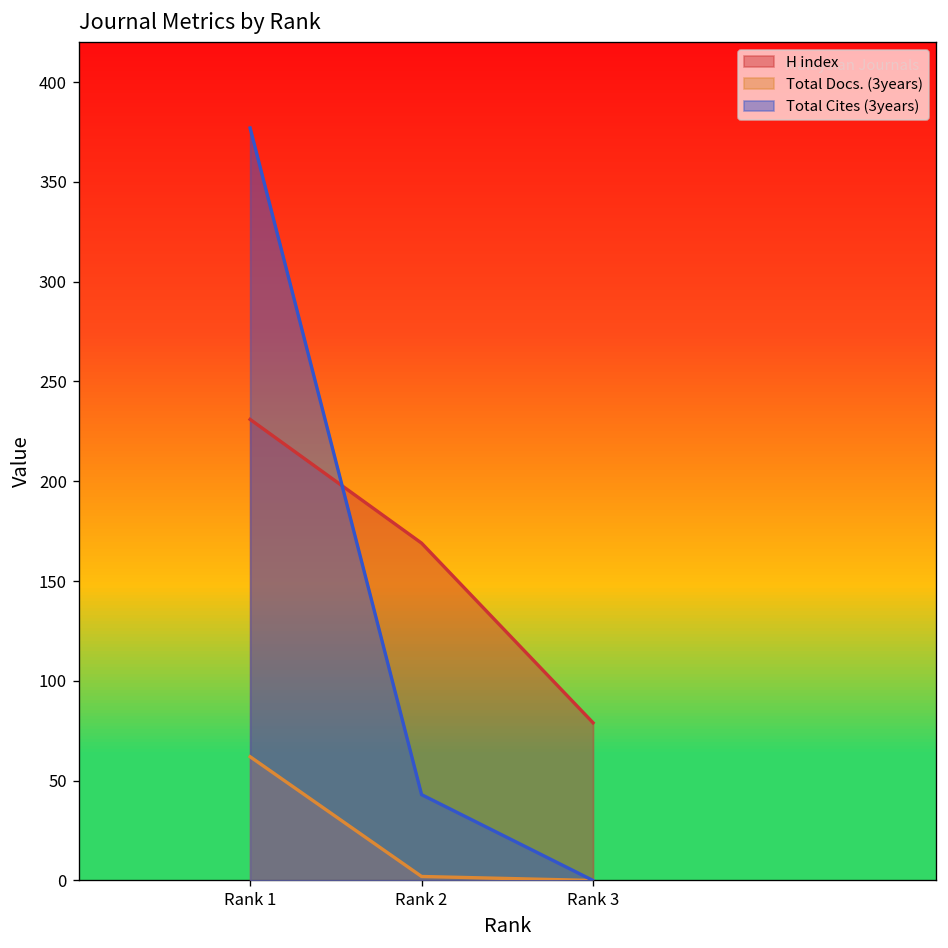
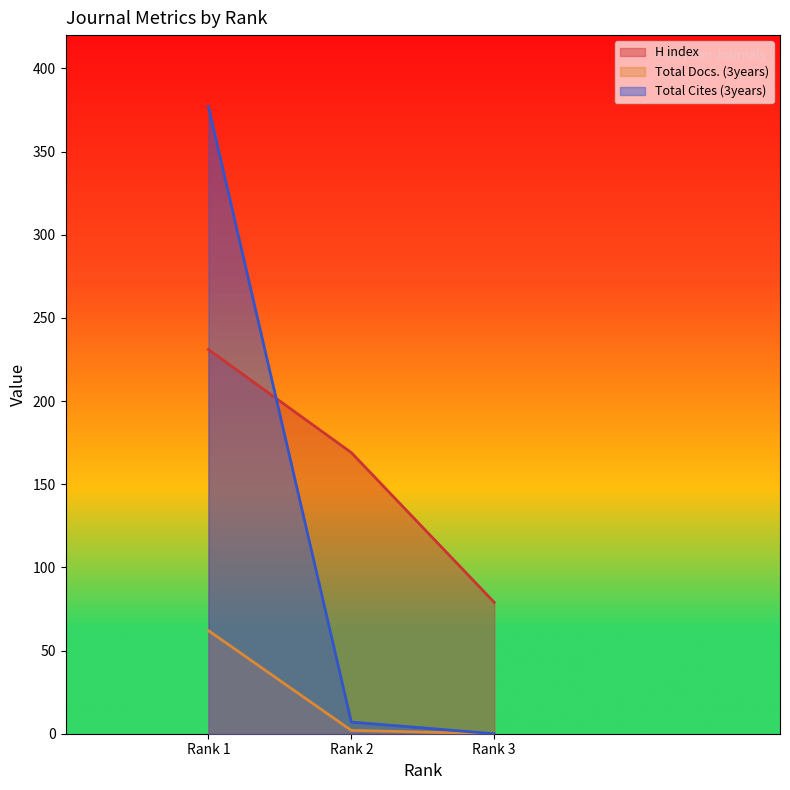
Total Cites (3years), Rank 2: 43 -> 7
